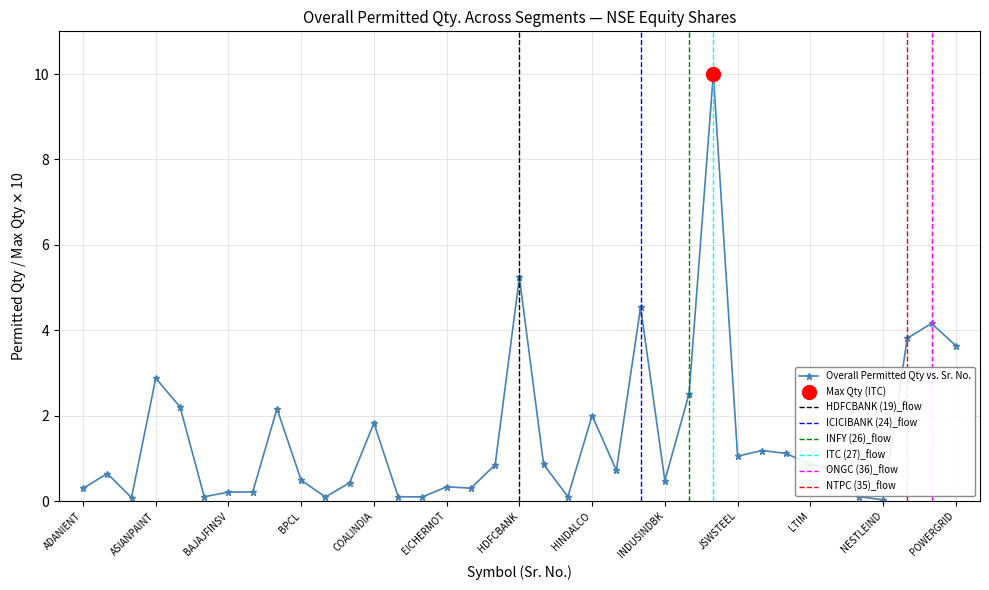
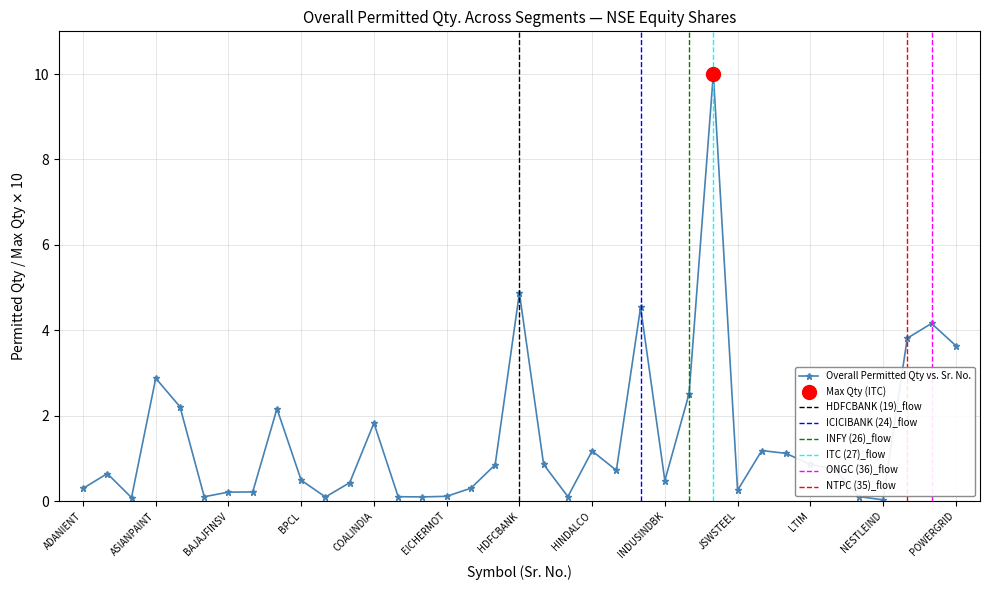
Overall Permitted Qty vs. Sr. No., EICHERMOT: 0.3 -> 0.1
Overall Permitted Qty vs. Sr. No., HDFCBANK: 5.2 -> 4.9
Overall Permitted Qty vs. Sr. No., HINDALCO: 2.0 -> 1.2
Overall Permitted Qty vs. Sr. No., JSWSTEEL: 1.1 -> 0.3
